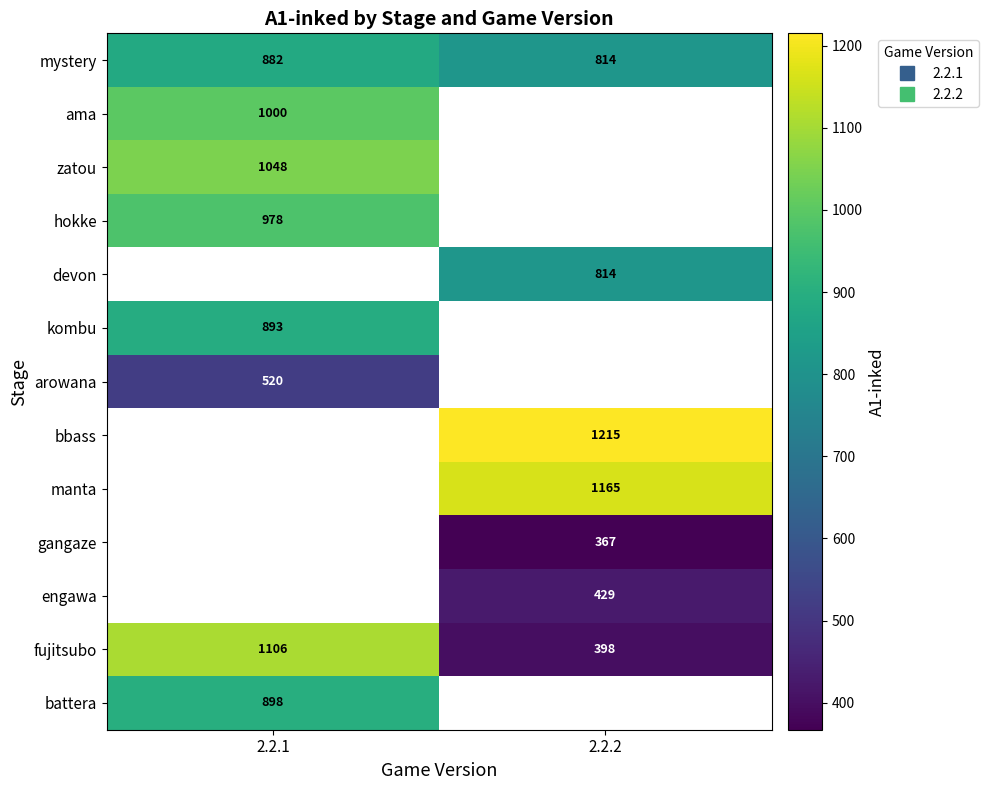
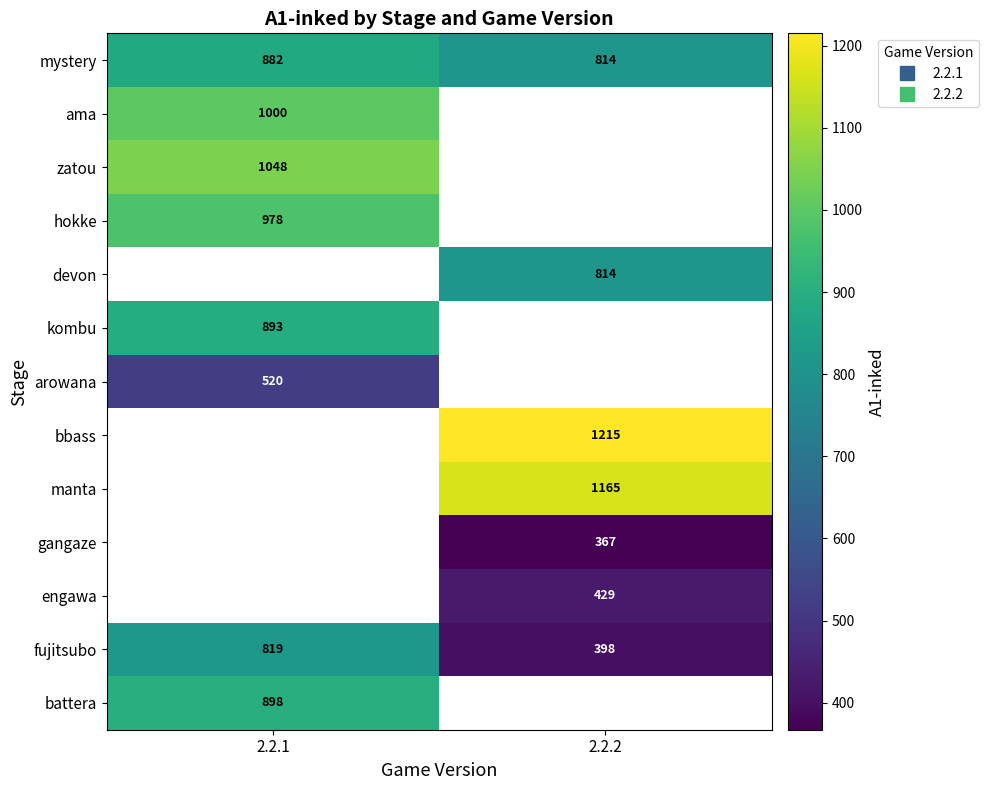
fujitsubo, 2.2.1: 1106 -> 819
